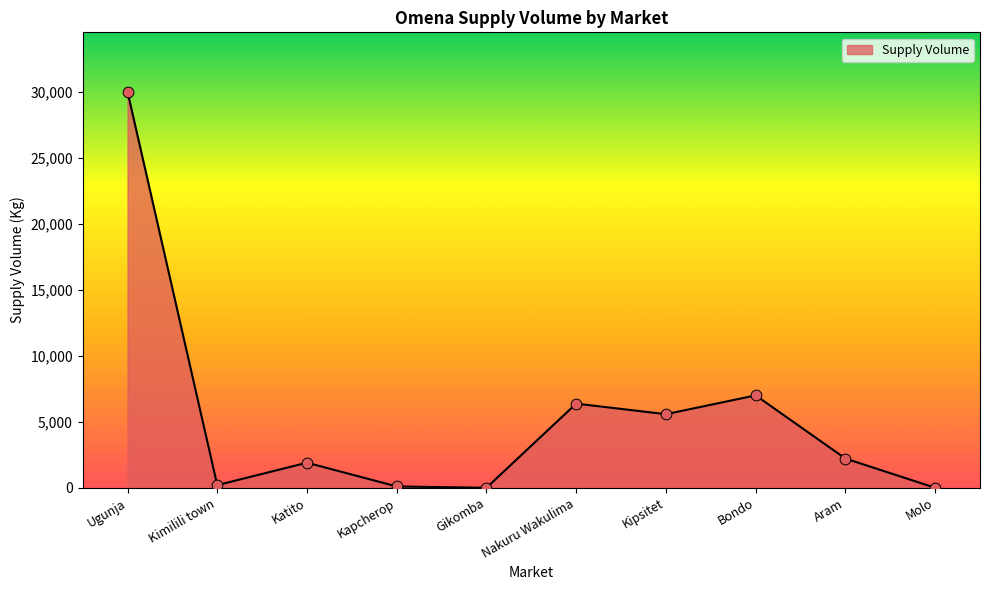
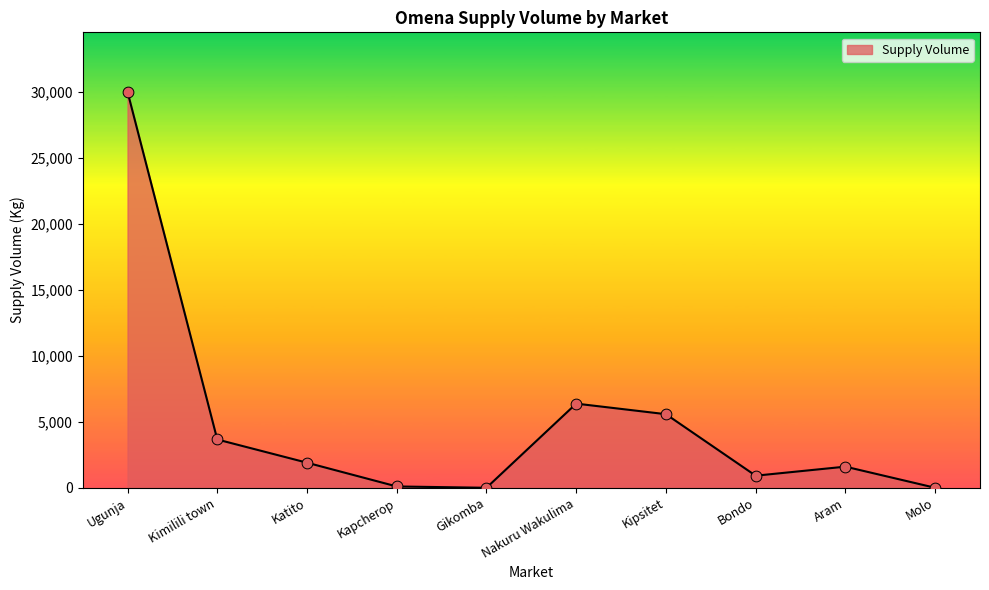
Kimilili town: 200 -> 3,700
Bondo: 7,000 -> 900
Aram: 2,200 -> 1,600
